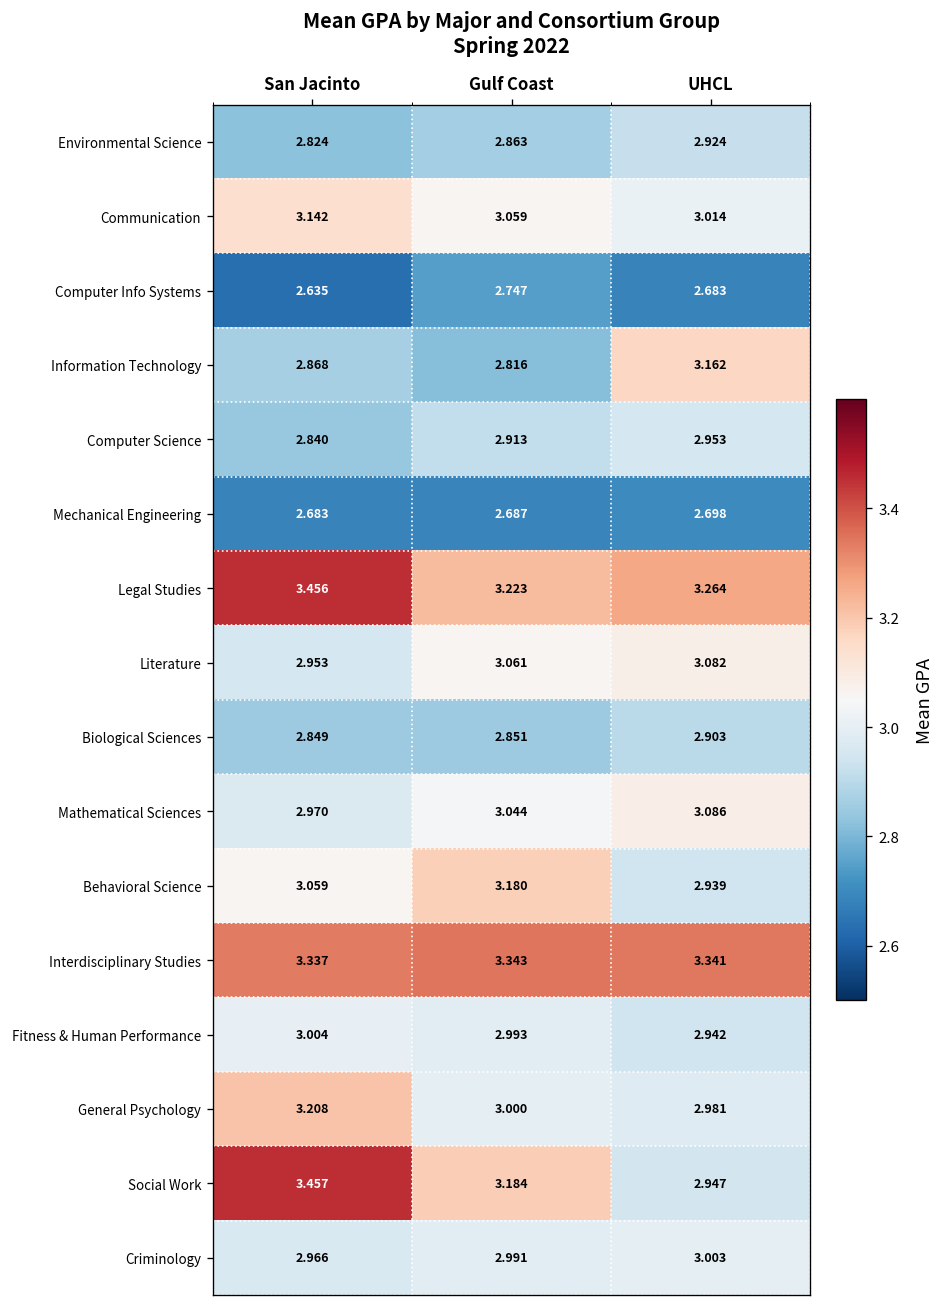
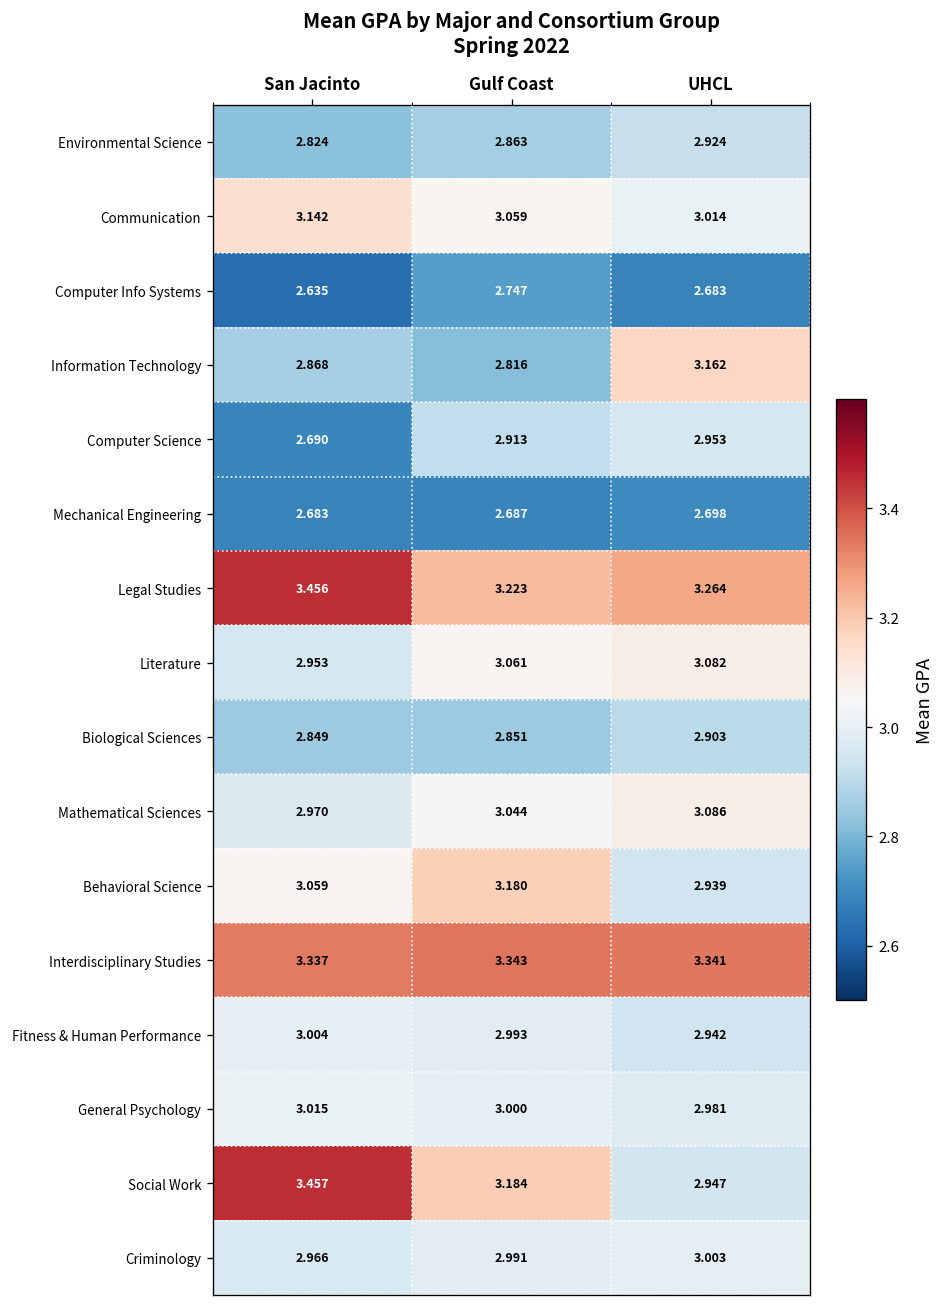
Computer Science, San Jacinto: 2.840 -> 2.690
General Psychology, San Jacinto: 3.208 -> 3.015
